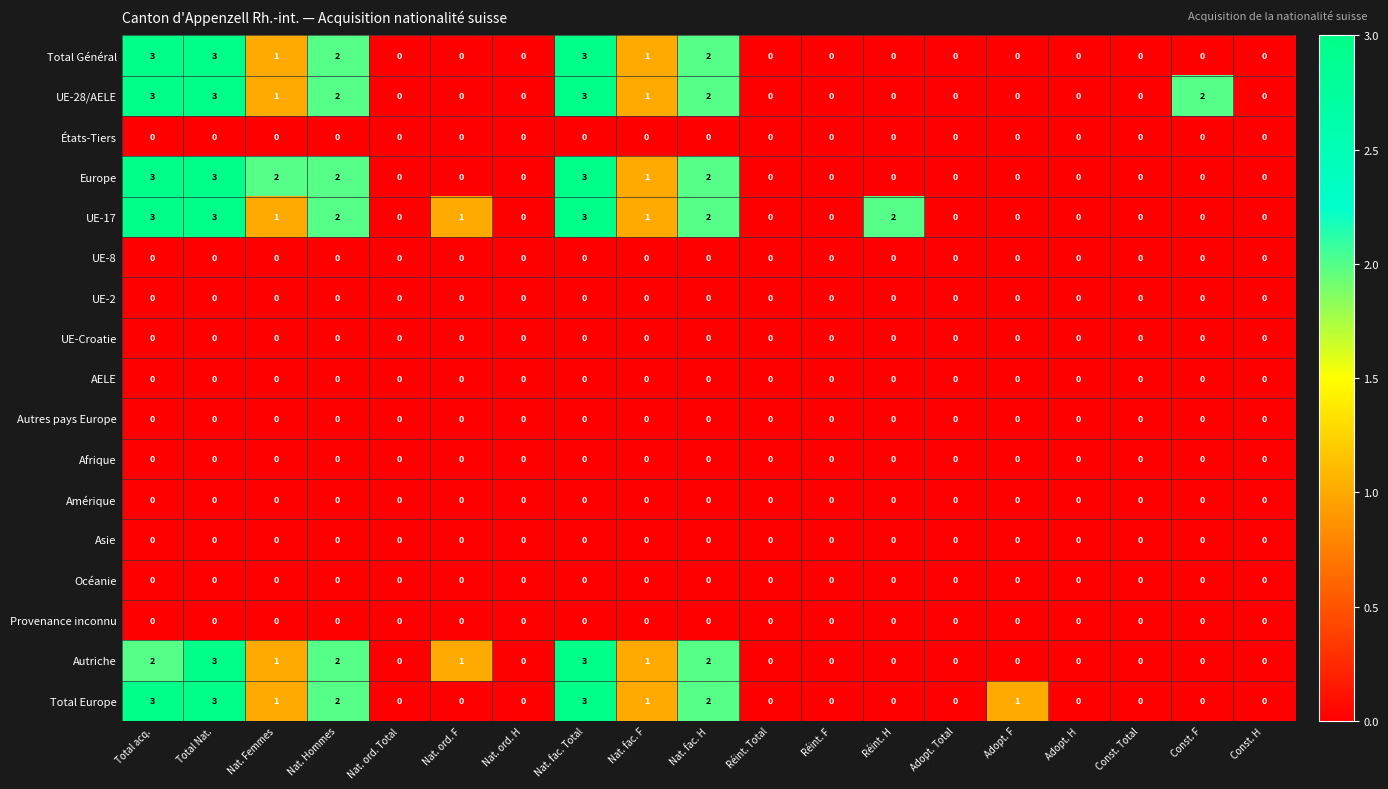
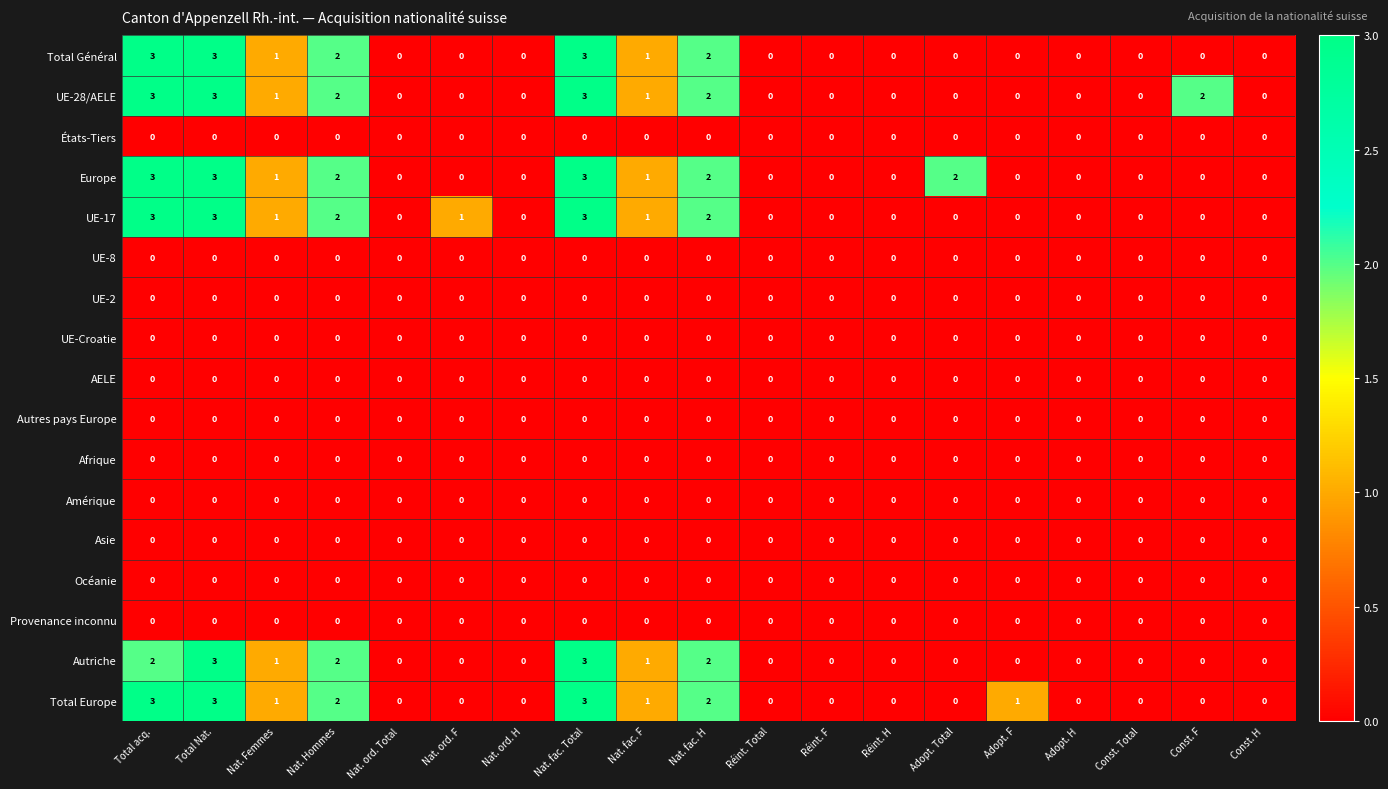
Europe, Nat. Femmes: 2 -> 1
Europe, Adopt. Total: 0 -> 2
UE-17, Réint. H: 2 -> 0
Autriche, Nat. ord. F: 1 -> 0
